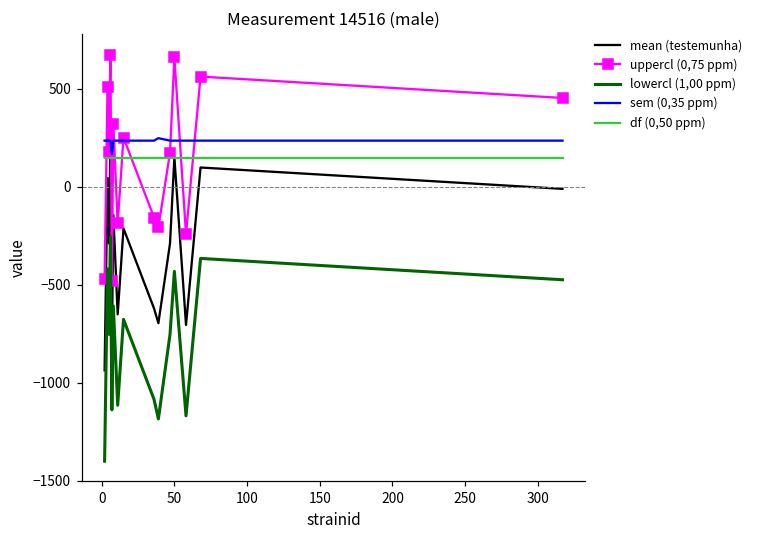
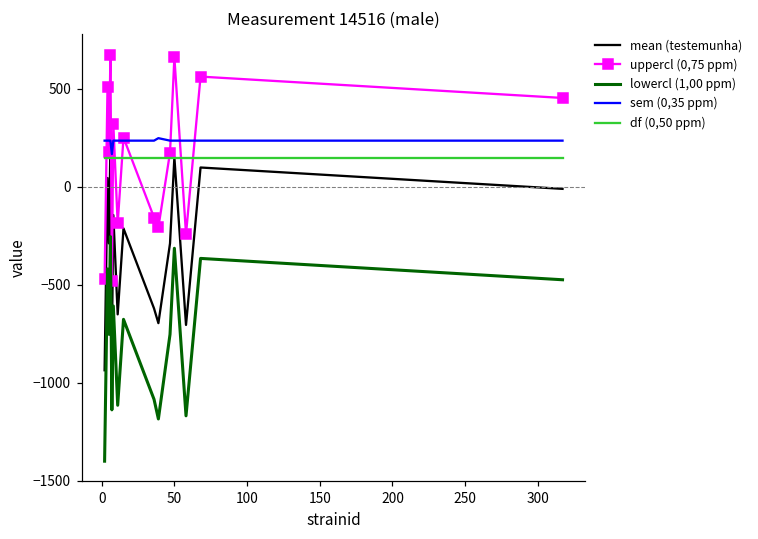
lowercl (1,00 ppm), 50: -430 -> -310
